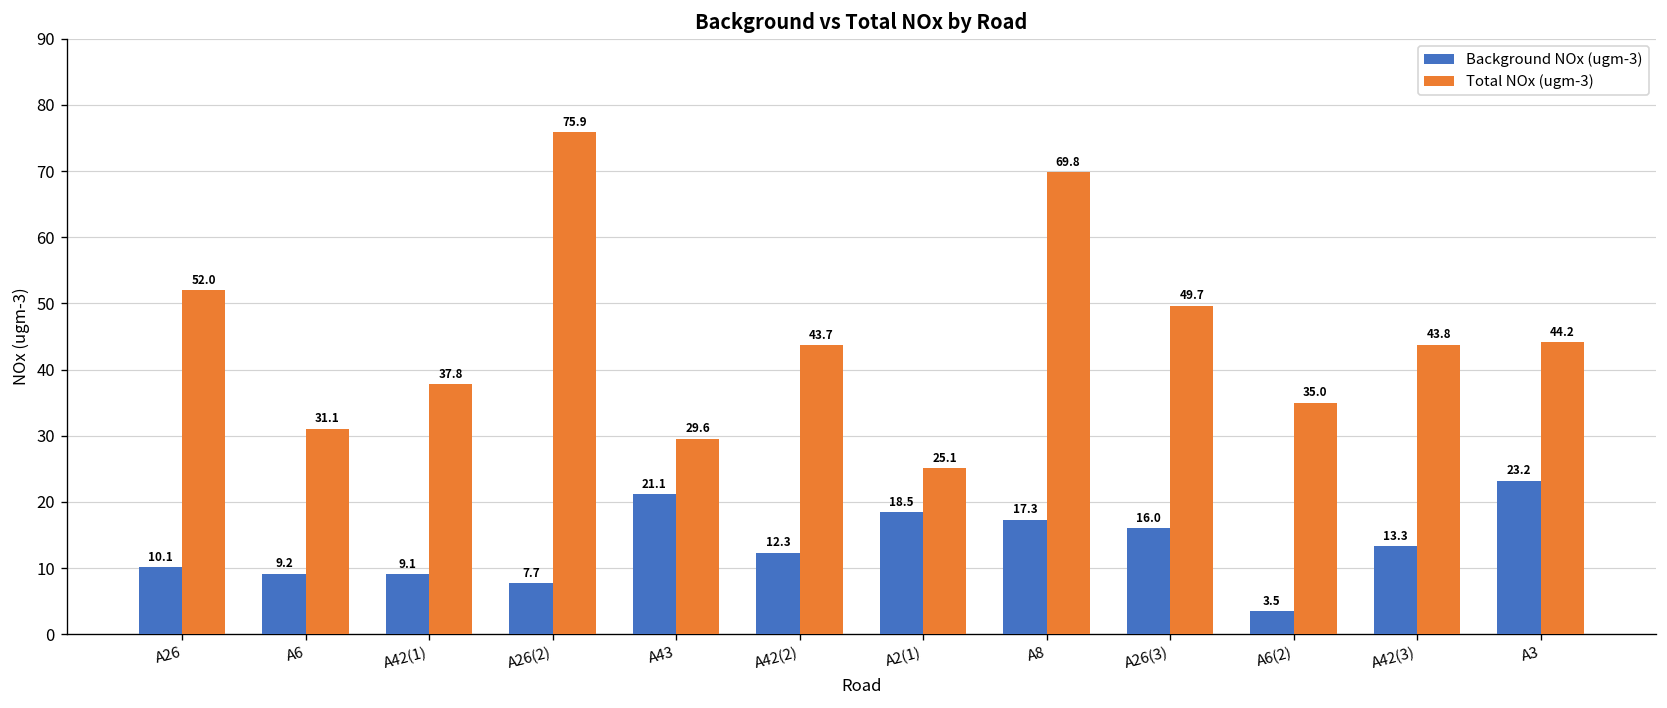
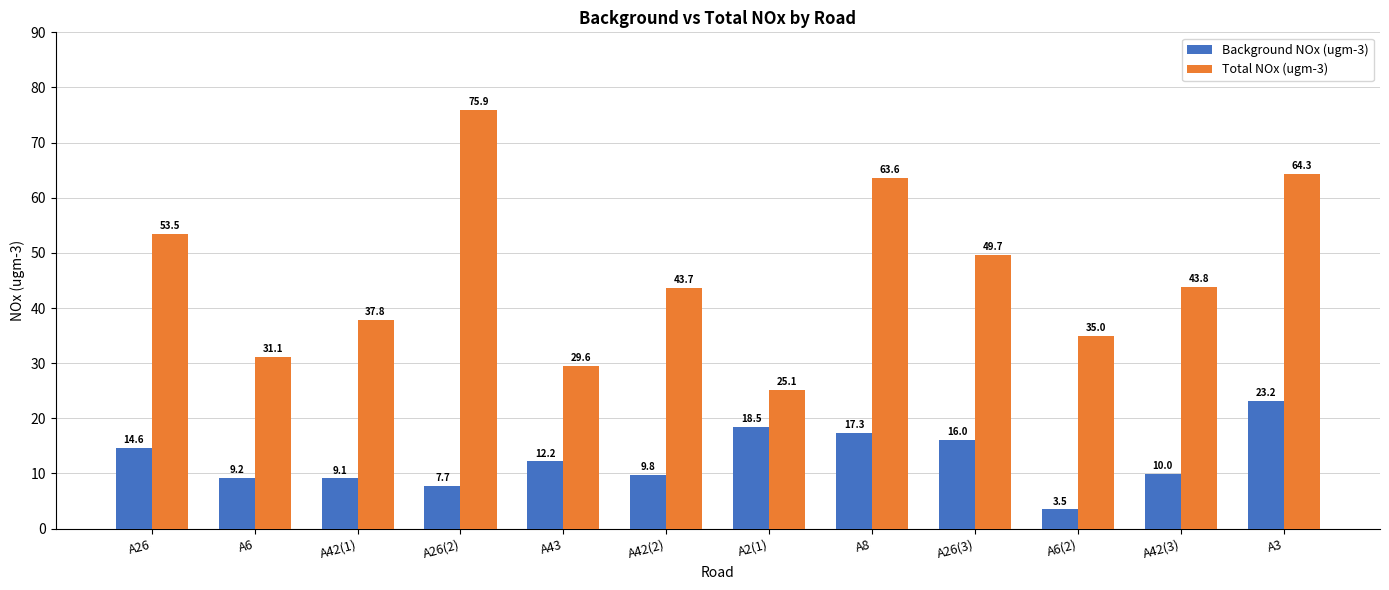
Background NOx (ugm-3), A26: 10.1 -> 14.6
Total NOx (ugm-3), A26: 52.0 -> 53.5
Background NOx (ugm-3), A43: 21.1 -> 12.2
Background NOx (ugm-3), A42(2): 12.3 -> 9.8
Total NOx (ugm-3), A8: 69.8 -> 63.6
Background NOx (ugm-3), A42(3): 13.3 -> 10.0
Total NOx (ugm-3), A3: 44.2 -> 64.3
